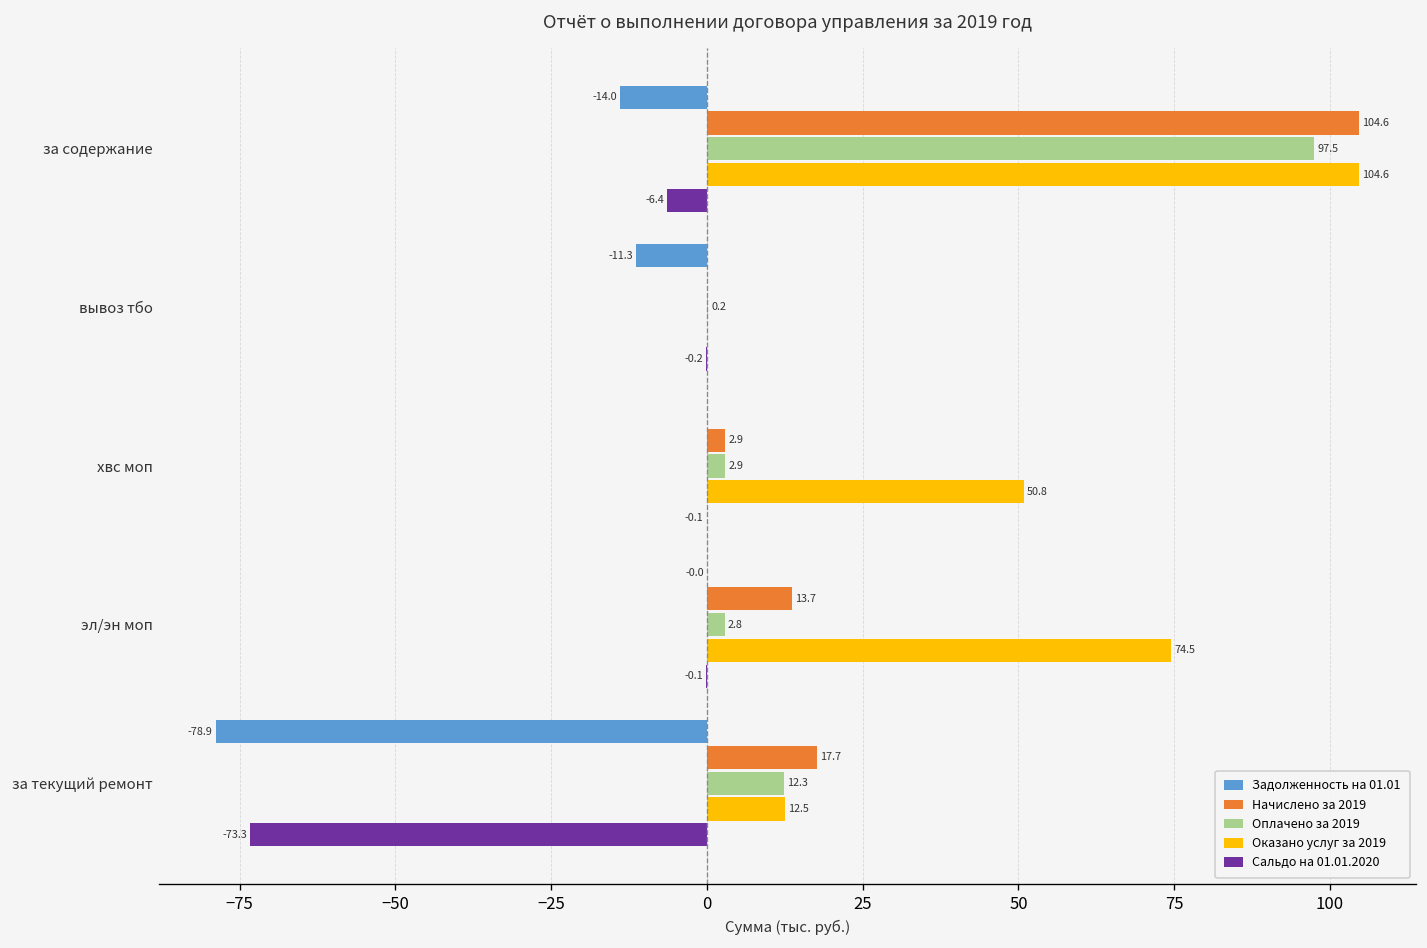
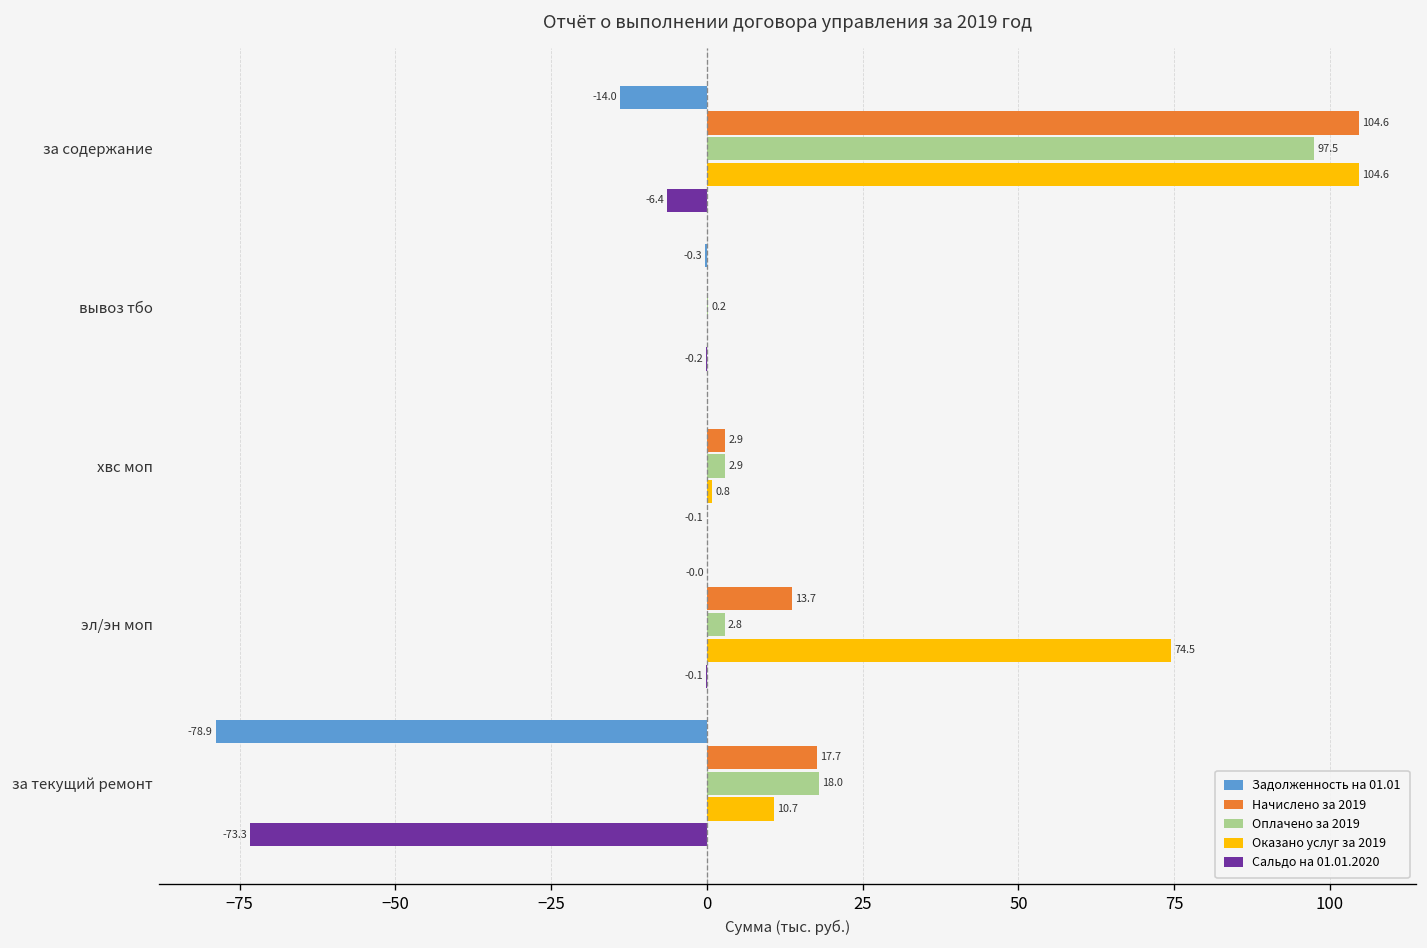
Задолженность на 01.01, вывоз тбо: -11.3 -> -0.3
Оказано услуг за 2019, хвс моп: 50.8 -> 0.8
Оплачено за 2019, за текущий ремонт: 12.3 -> 18.0
Оказано услуг за 2019, за текущий ремонт: 12.5 -> 10.7
